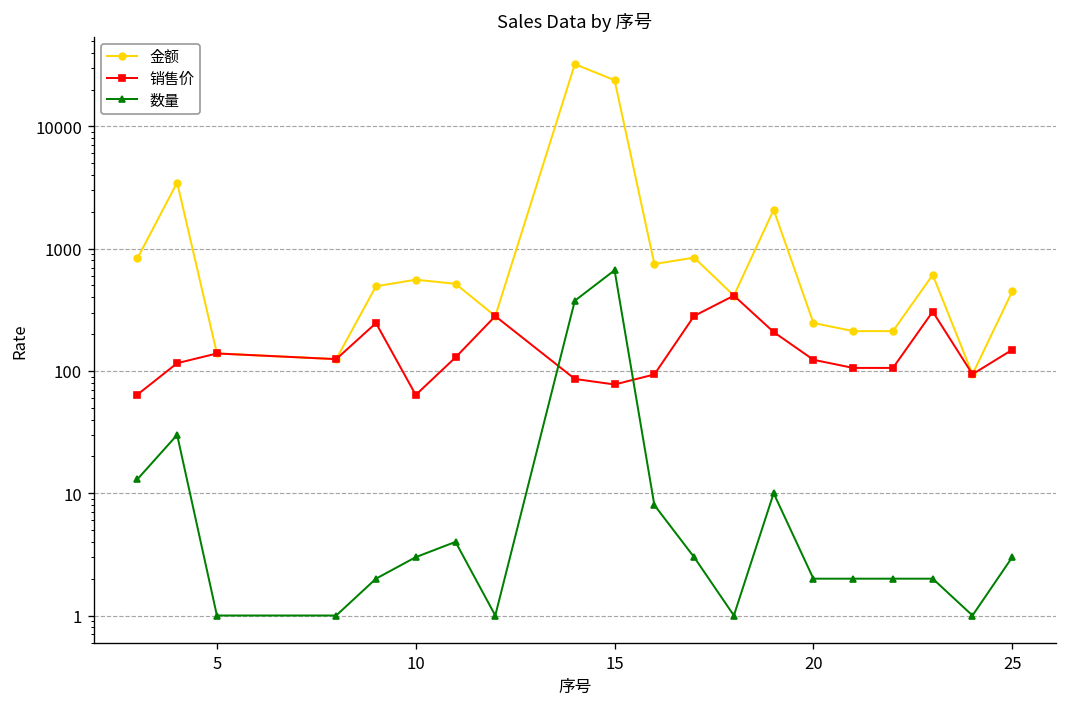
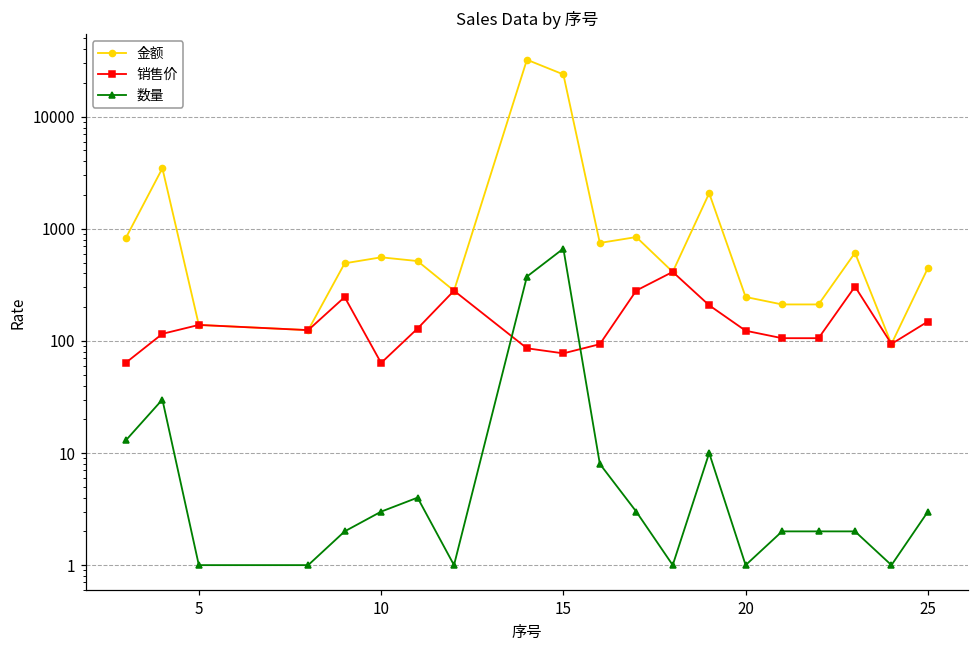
数量, 20: 2 -> 1
